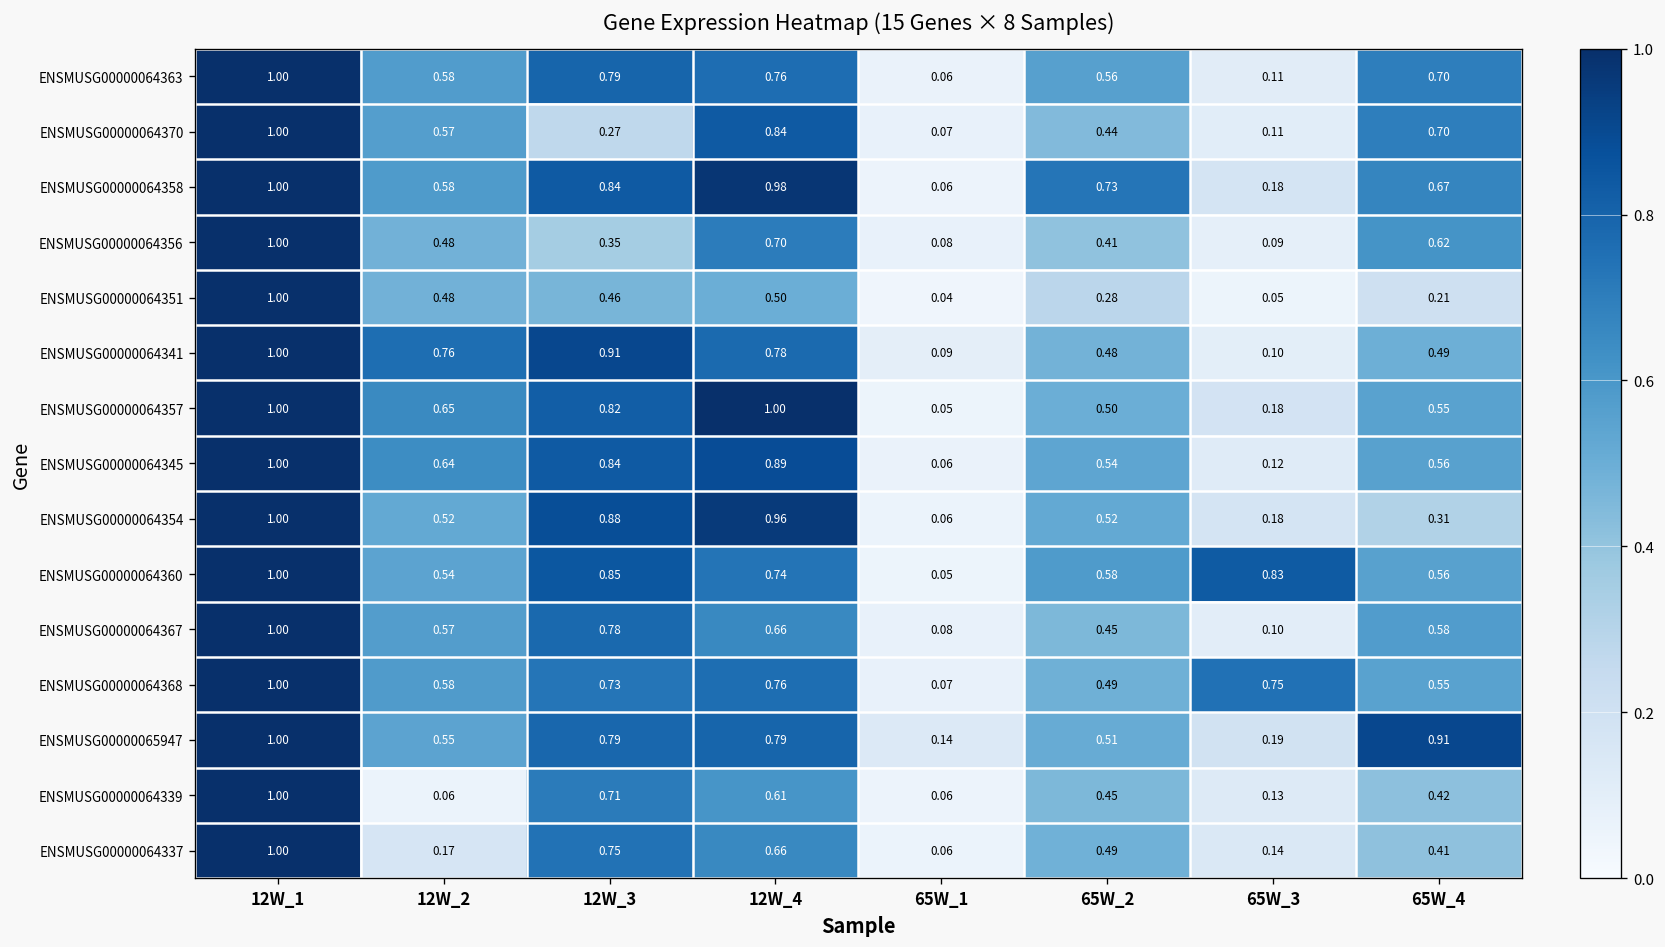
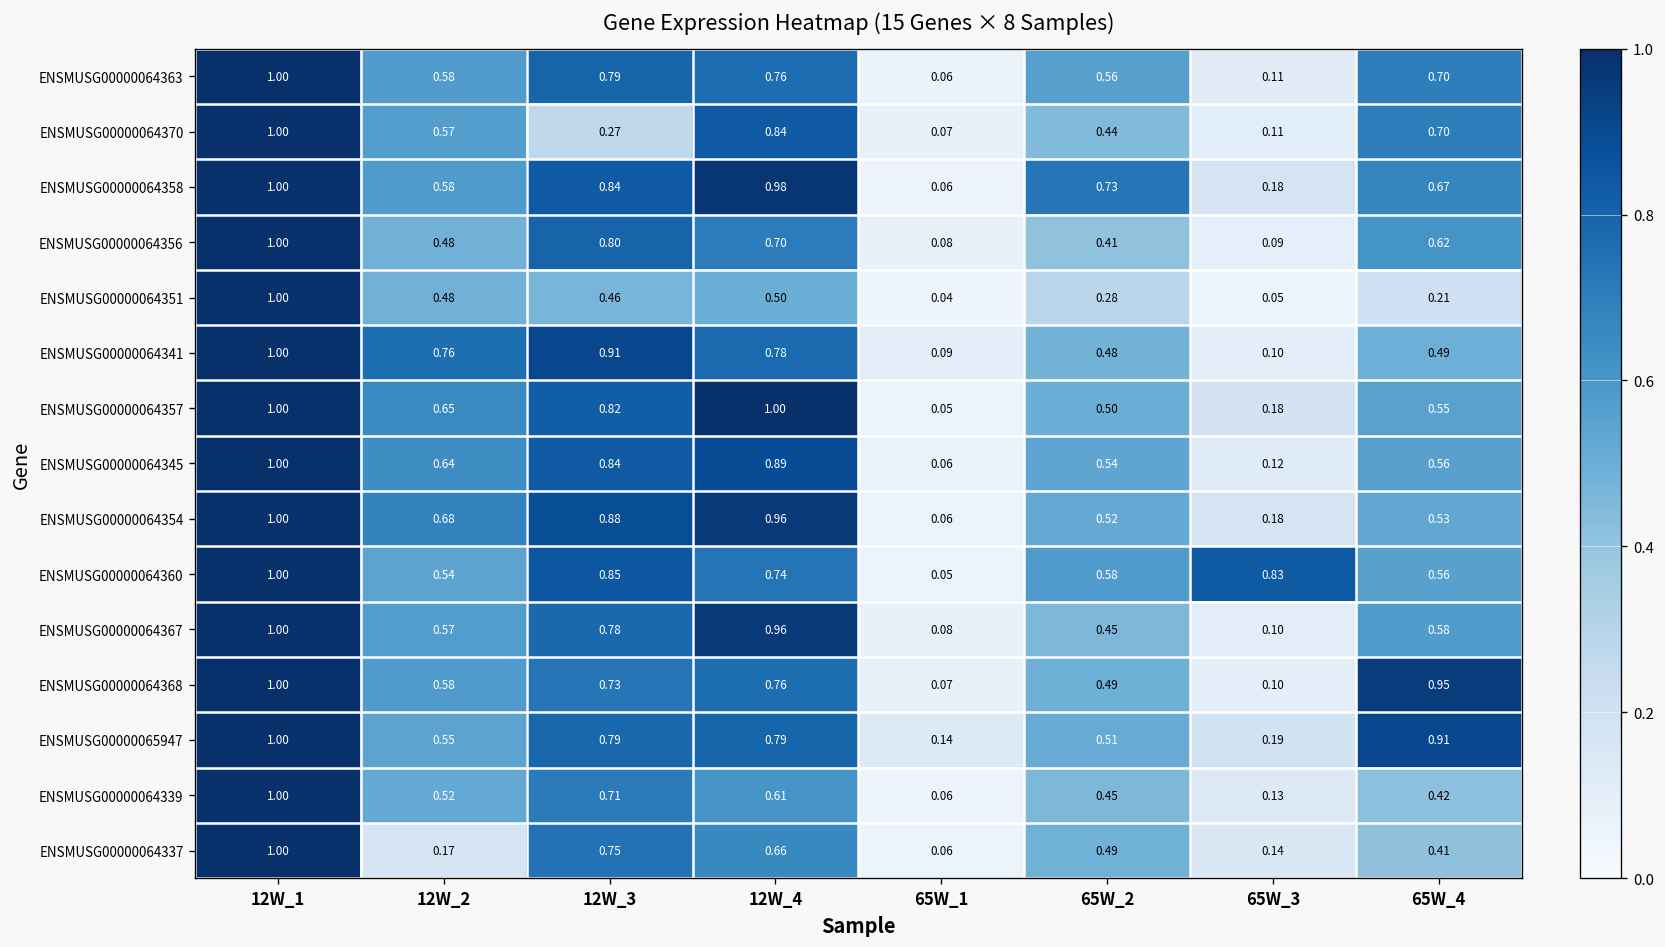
ENSMUSG00000064356, 12W_3: 0.35 -> 0.80
ENSMUSG00000064354, 12W_2: 0.52 -> 0.68
ENSMUSG00000064354, 65W_4: 0.31 -> 0.53
ENSMUSG00000064367, 12W_4: 0.66 -> 0.96
ENSMUSG00000064368, 65W_3: 0.75 -> 0.10
ENSMUSG00000064368, 65W_4: 0.55 -> 0.95
ENSMUSG00000064339, 12W_2: 0.06 -> 0.52
